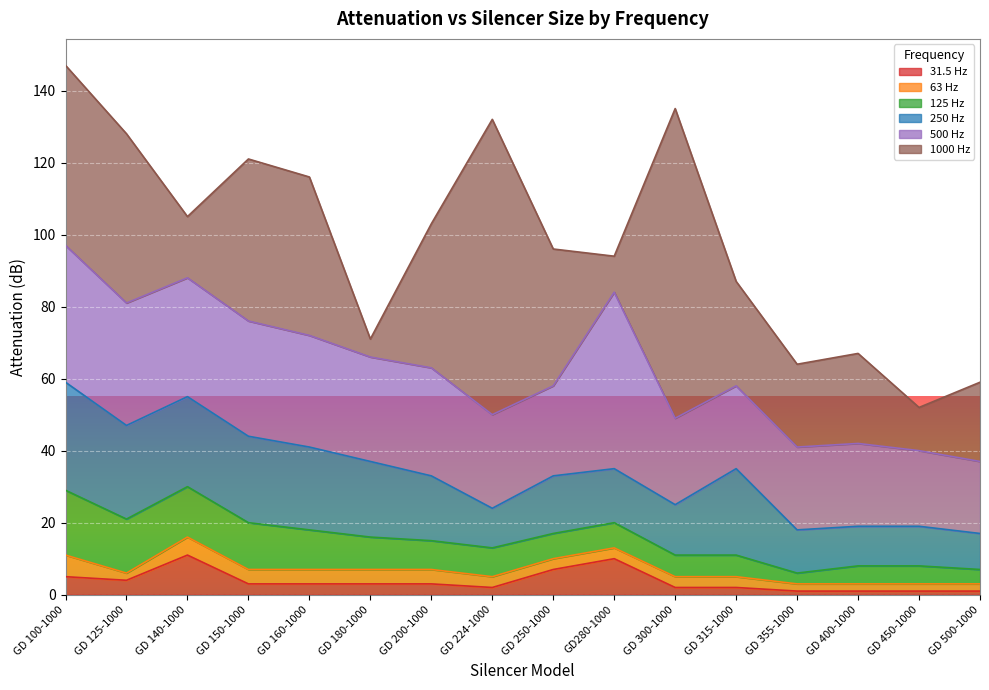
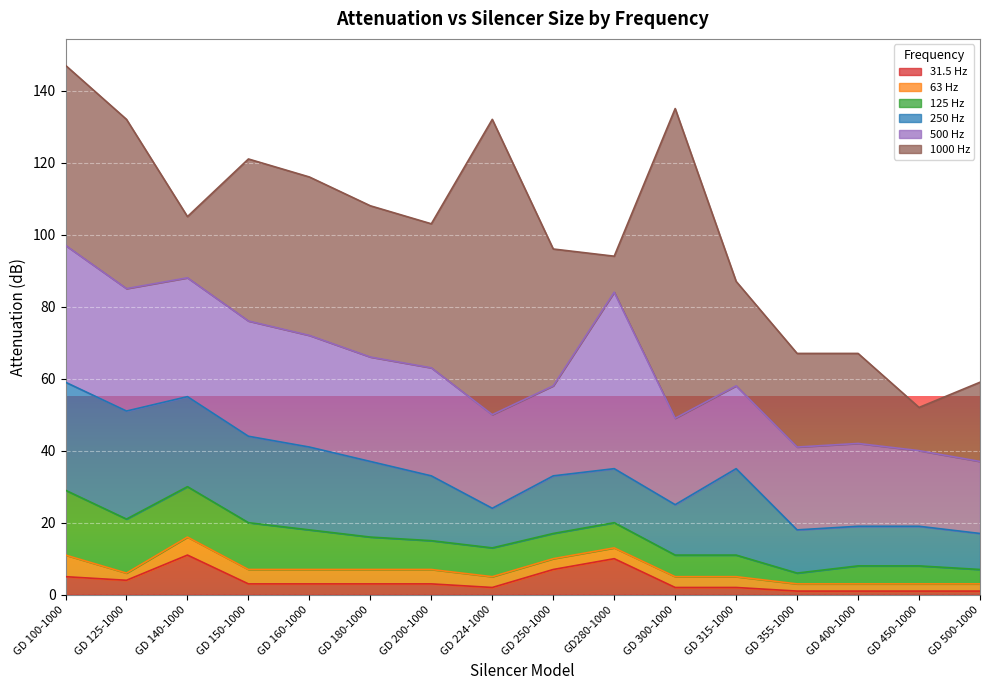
250 Hz, GD 125-1000: 26 -> 30
1000 Hz, GD 180-1000: 5 -> 42
1000 Hz, GD 355-1000: 23 -> 26
